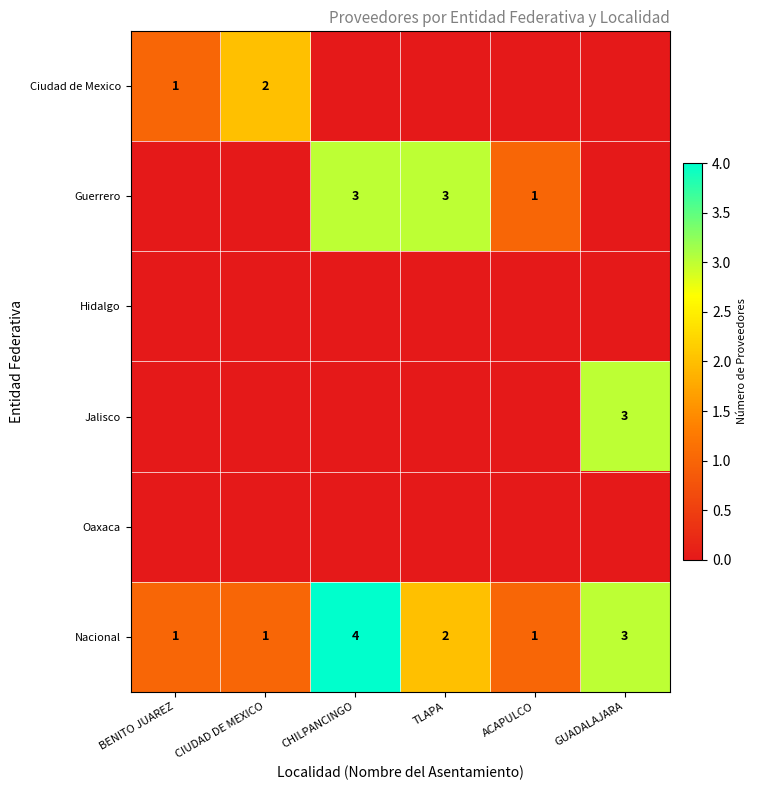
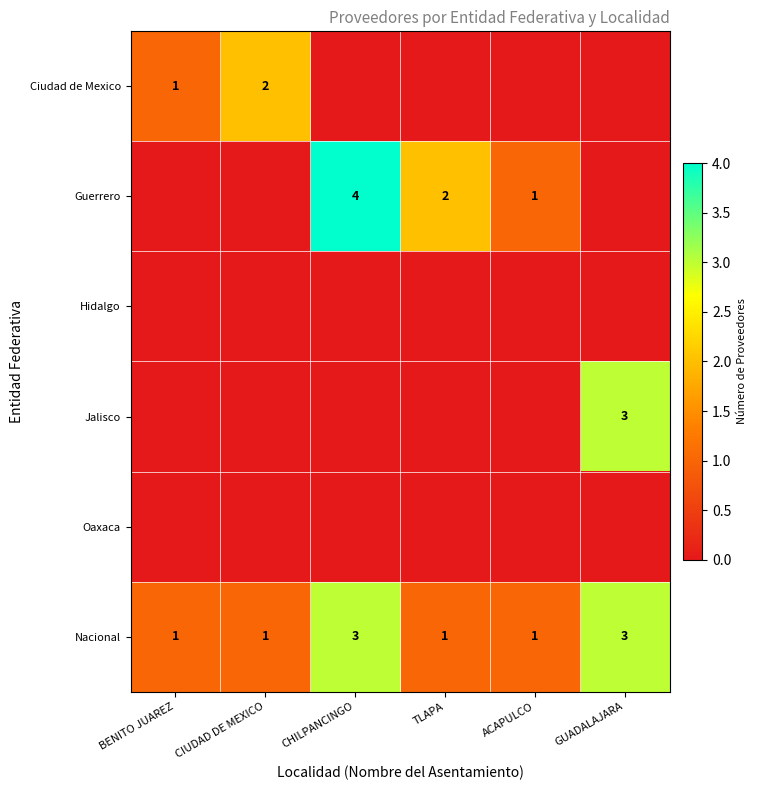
Guerrero, CHILPANCINGO: 3 -> 4
Guerrero, TLAPA: 3 -> 2
Nacional, CHILPANCINGO: 4 -> 3
Nacional, TLAPA: 2 -> 1
